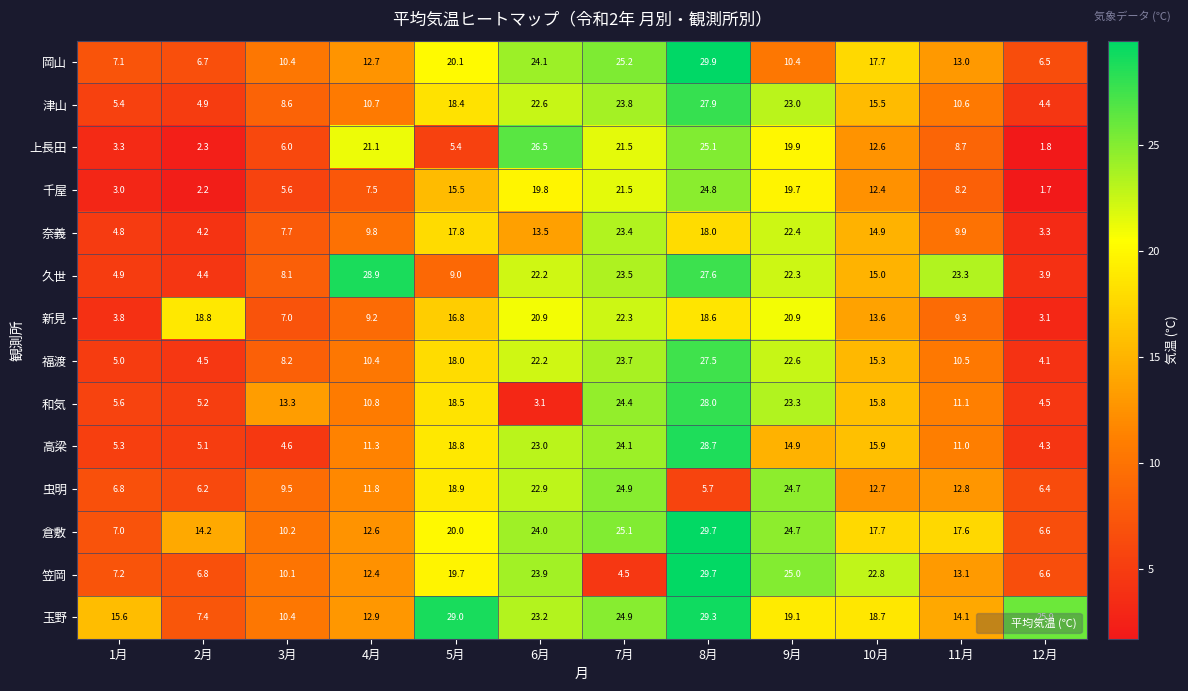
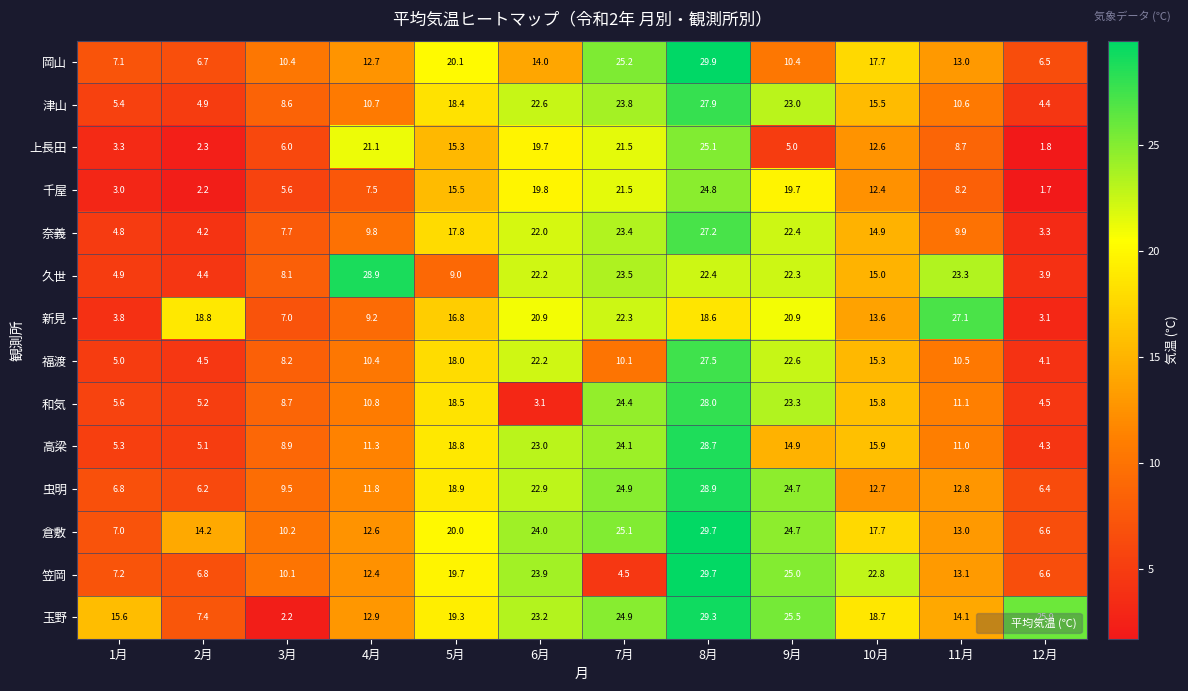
岡山, 6月: 24.1 -> 14.0
上長田, 5月: 5.4 -> 15.3
上長田, 6月: 26.5 -> 19.7
上長田, 9月: 19.9 -> 5.0
奈義, 6月: 13.5 -> 22.0
奈義, 8月: 18.0 -> 27.2
久世, 8月: 27.6 -> 22.4
新見, 11月: 9.3 -> 27.1
福渡, 7月: 23.7 -> 10.1
和気, 3月: 13.3 -> 8.7
高梁, 3月: 4.6 -> 8.9
虫明, 8月: 5.7 -> 28.9
倉敷, 11月: 17.6 -> 13.0
玉野, 3月: 10.4 -> 2.2
玉野, 5月: 29.0 -> 19.3
玉野, 9月: 19.1 -> 25.5
